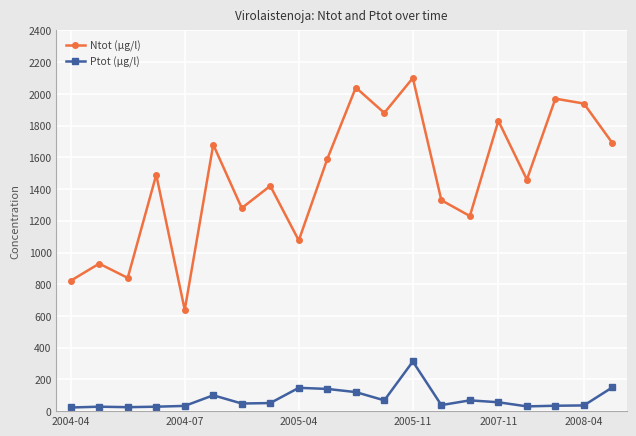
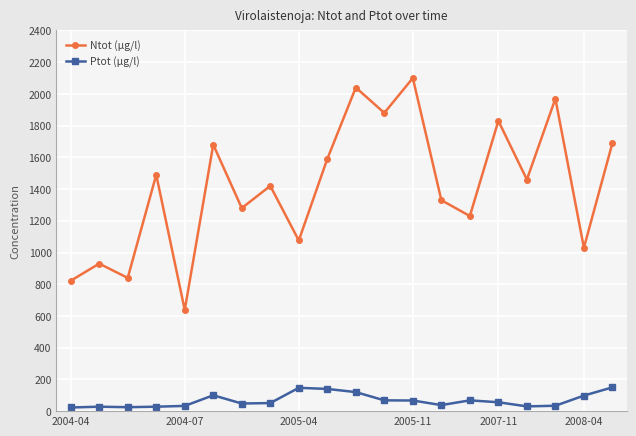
Ptot (µg/l), 2005-11: 310 -> 70
Ntot (µg/l), 2008-04: 1940 -> 1030
Ptot (µg/l), 2008-04: 40 -> 100
